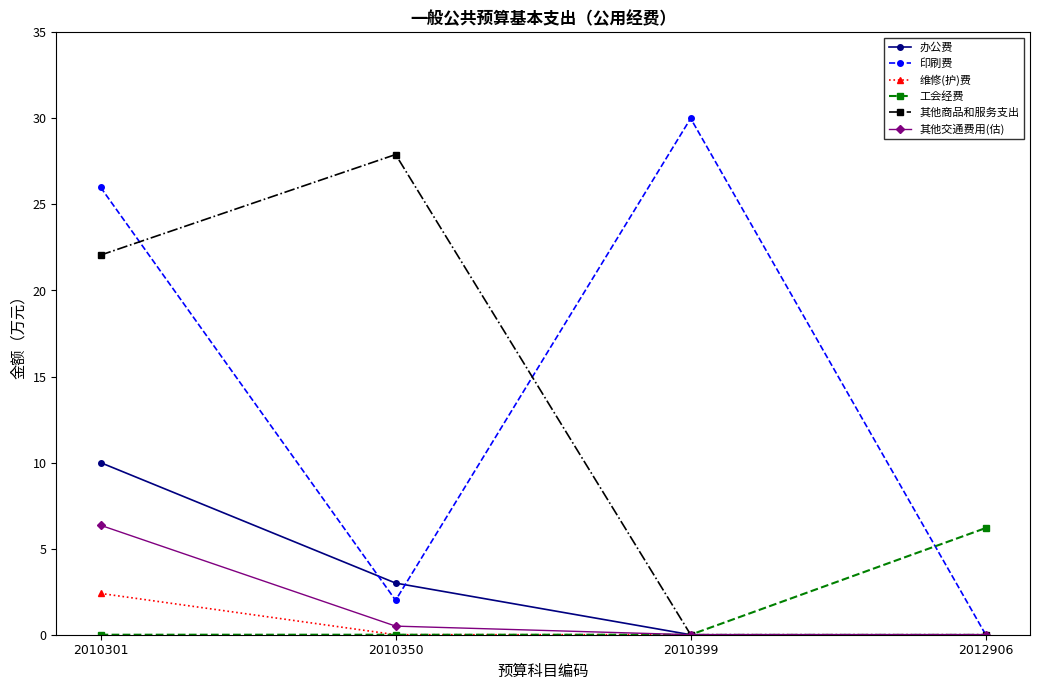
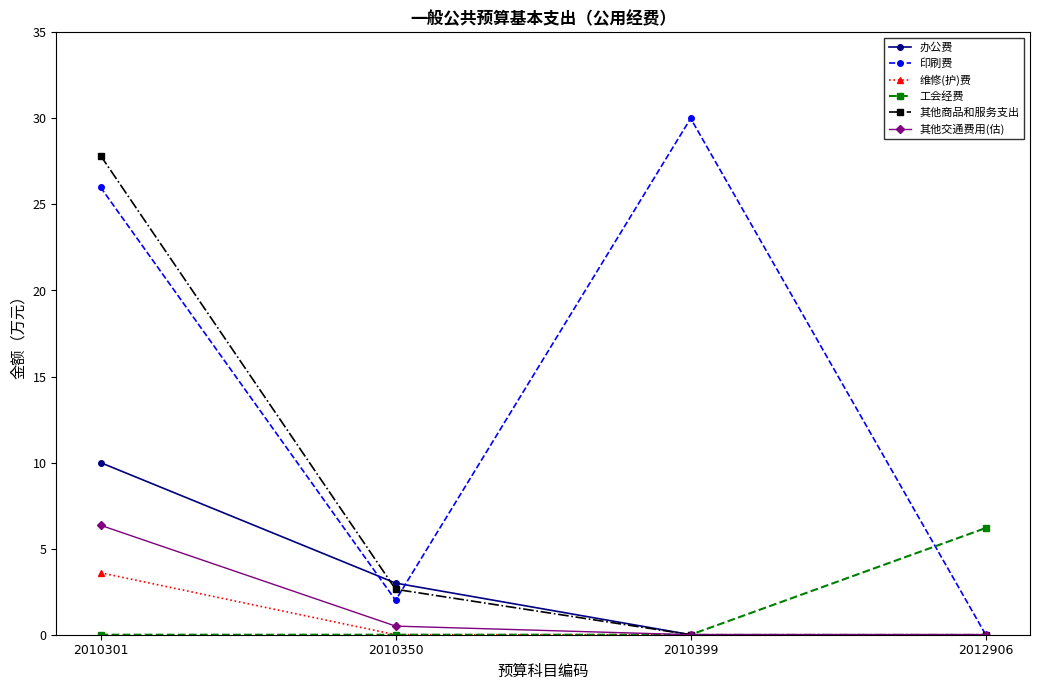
维修(护)费, 2010301: 2.4 -> 3.6
其他商品和服务支出, 2010301: 22.1 -> 27.8
其他商品和服务支出, 2010350: 27.9 -> 2.6
